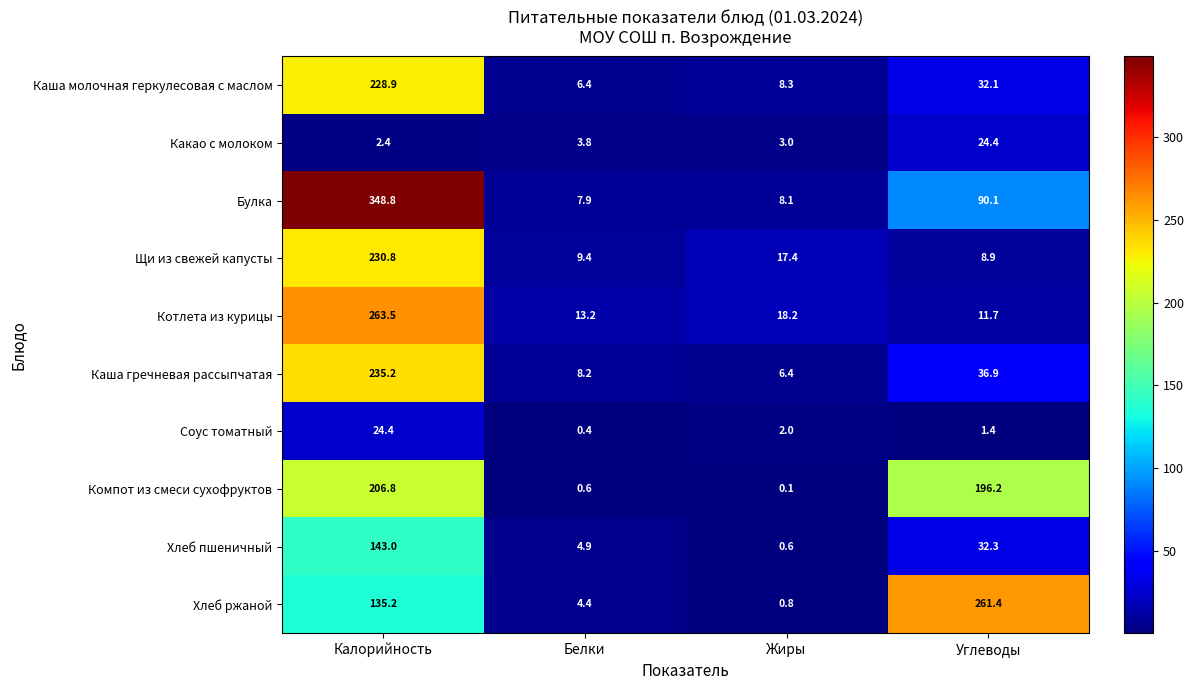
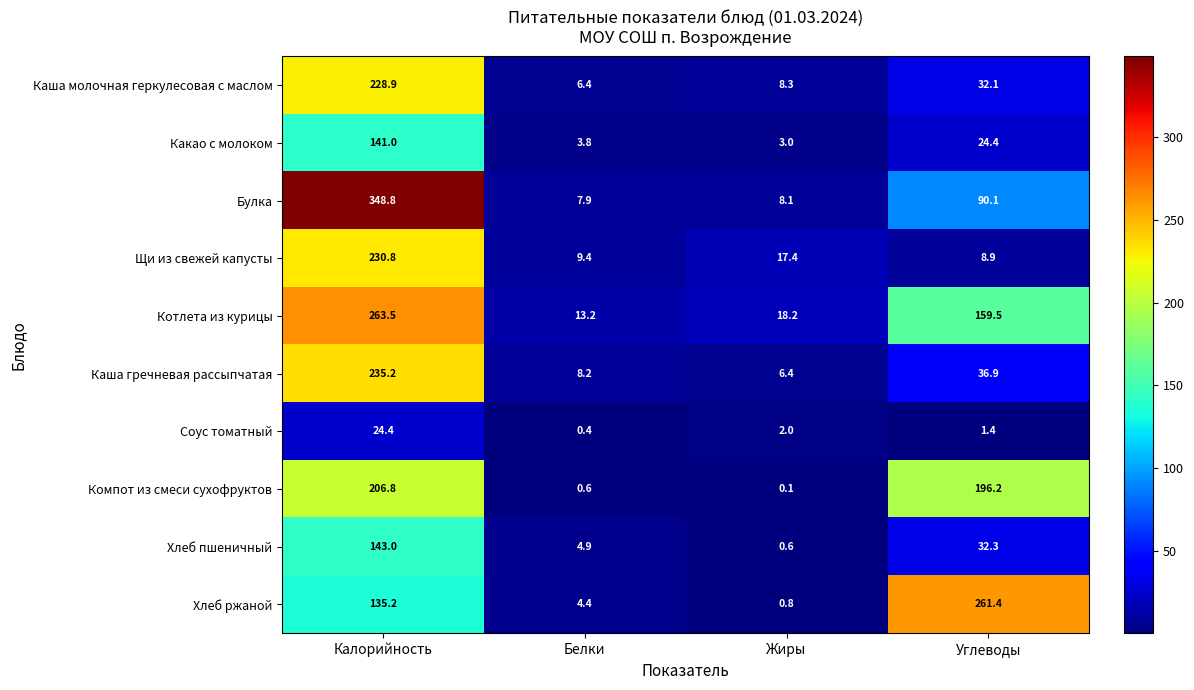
Какао с молоком, Калорийность: 2.4 -> 141.0
Котлета из курицы, Углеводы: 11.7 -> 159.5
